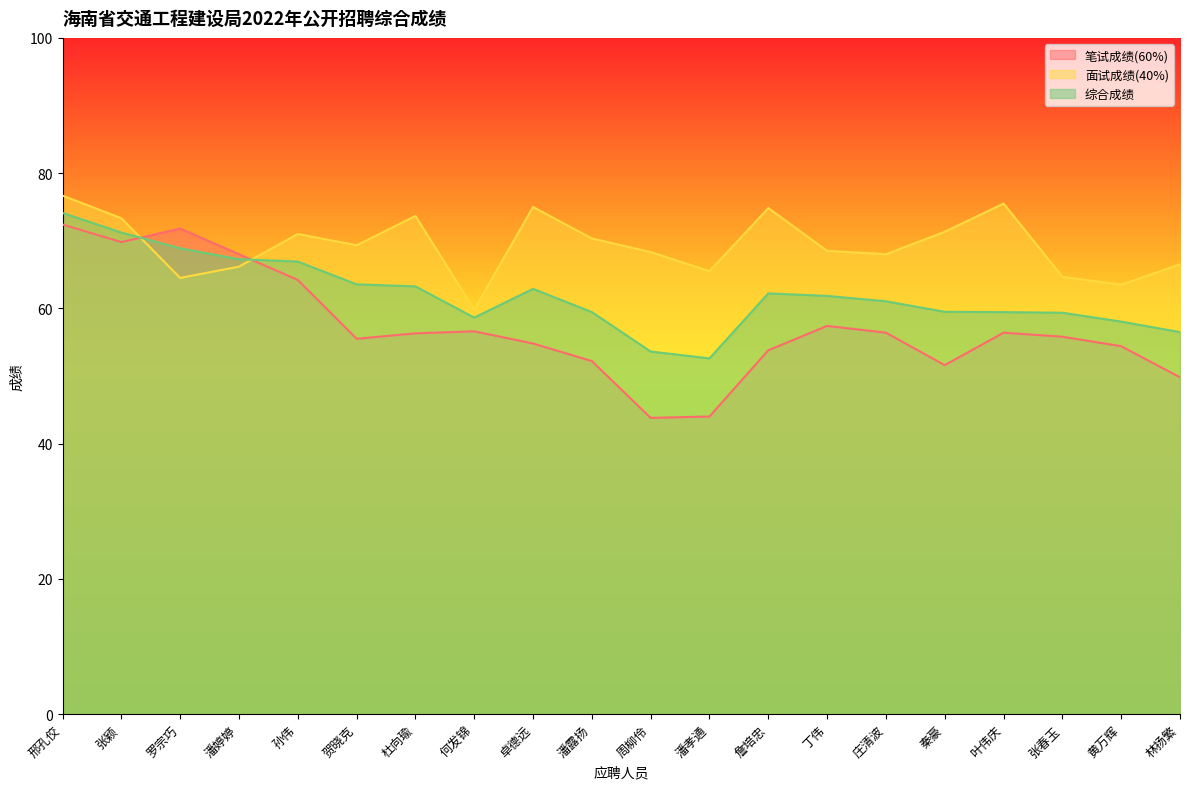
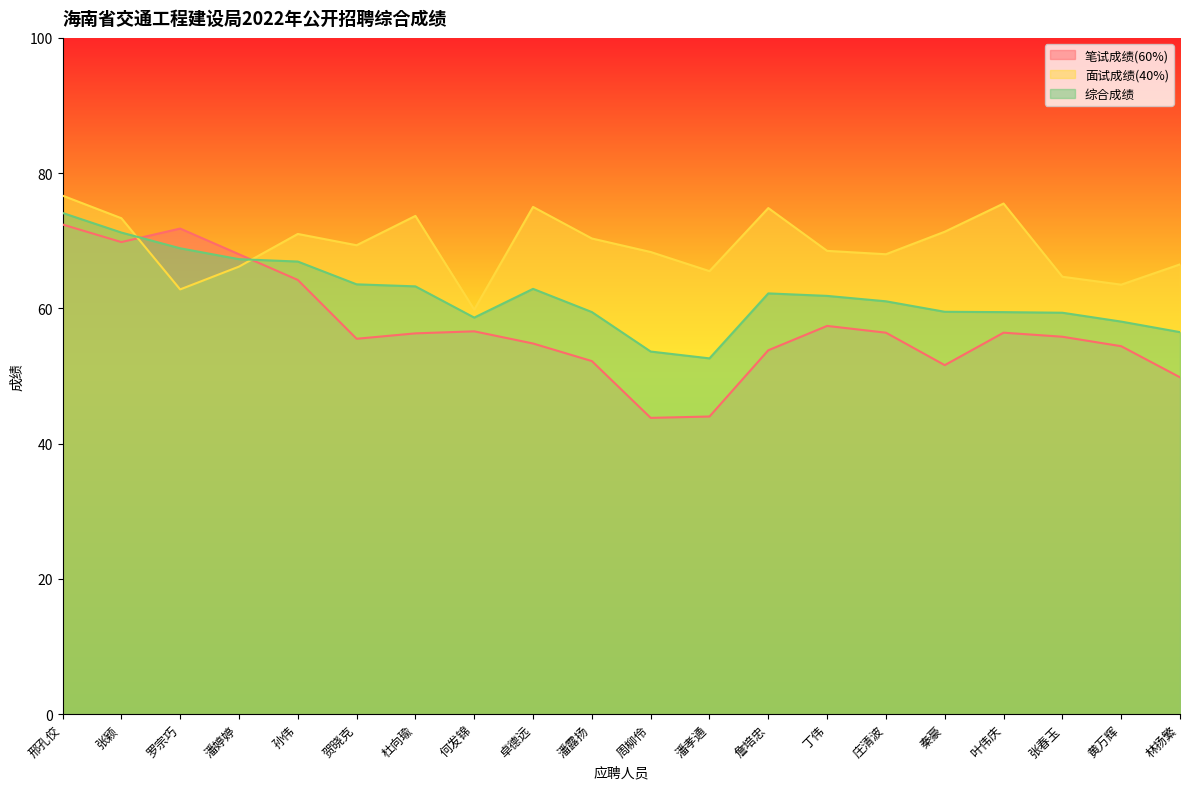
面试成绩(40%), 罗宗巧: 65 -> 63
